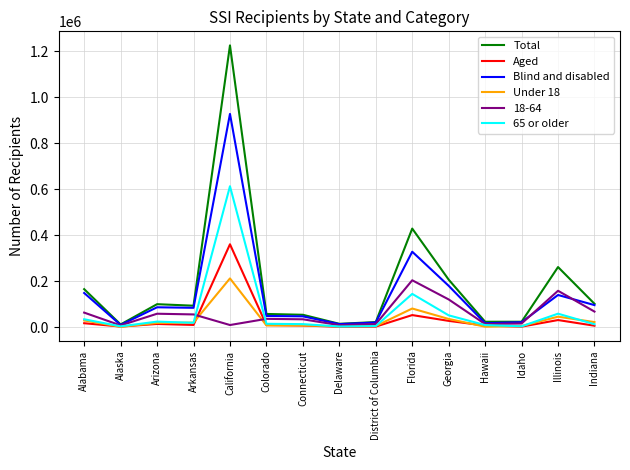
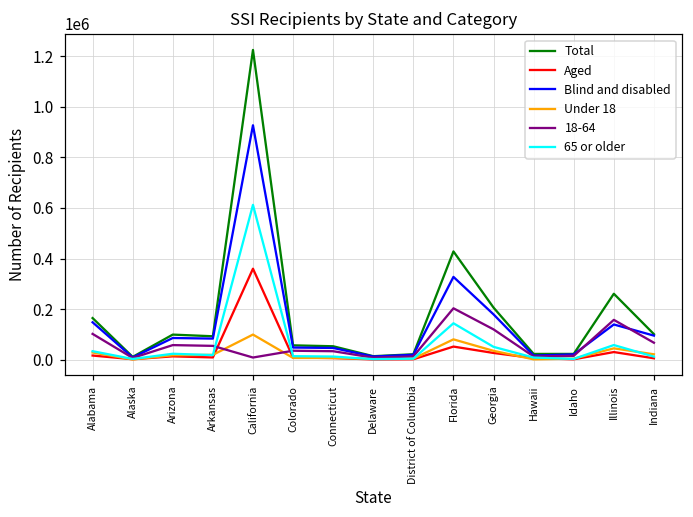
18-64, Alabama: 60000 -> 100000
Under 18, California: 210000 -> 100000
